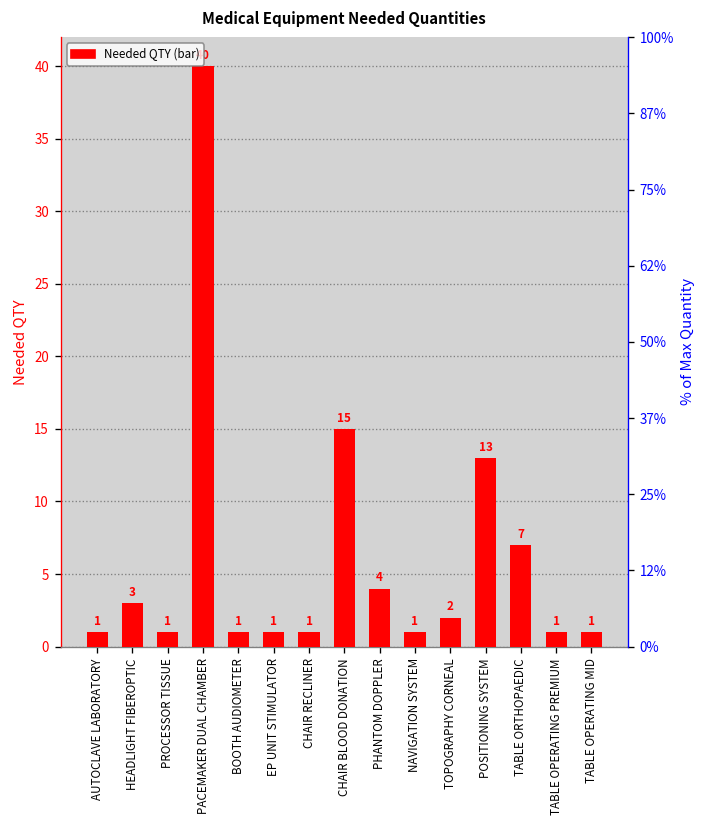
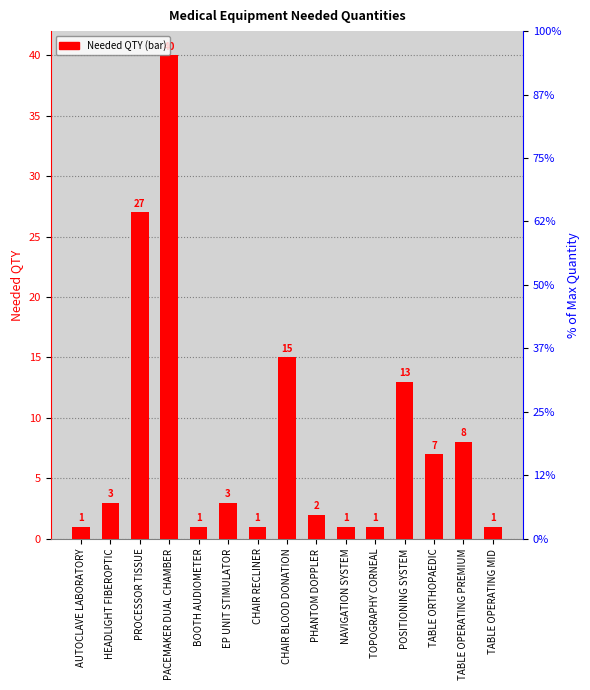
PROCESSOR TISSUE: 1 -> 27
EP UNIT STIMULATOR: 1 -> 3
PHANTOM DOPPLER: 4 -> 2
TOPOGRAPHY CORNEAL: 2 -> 1
TABLE OPERATING PREMIUM: 1 -> 8
